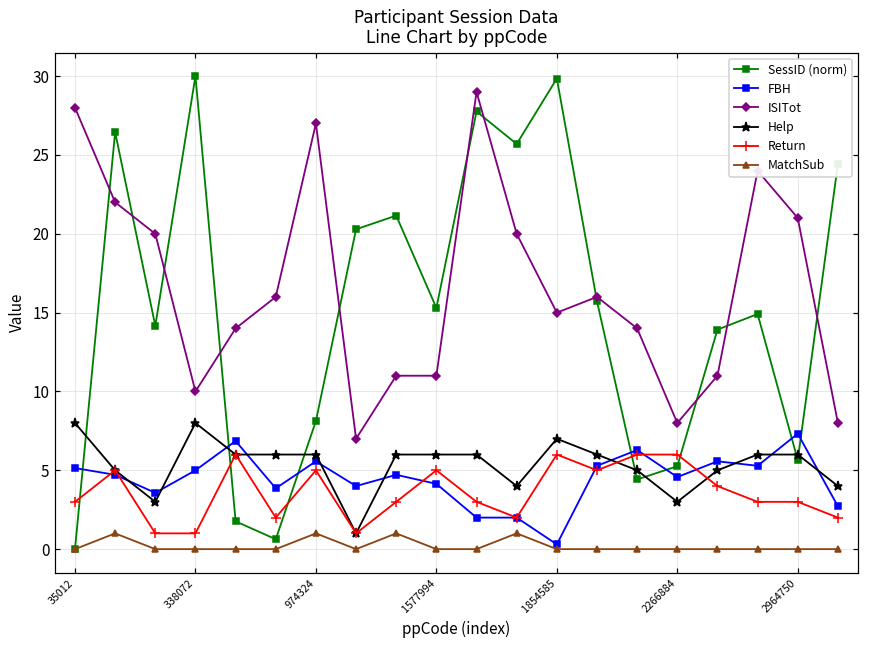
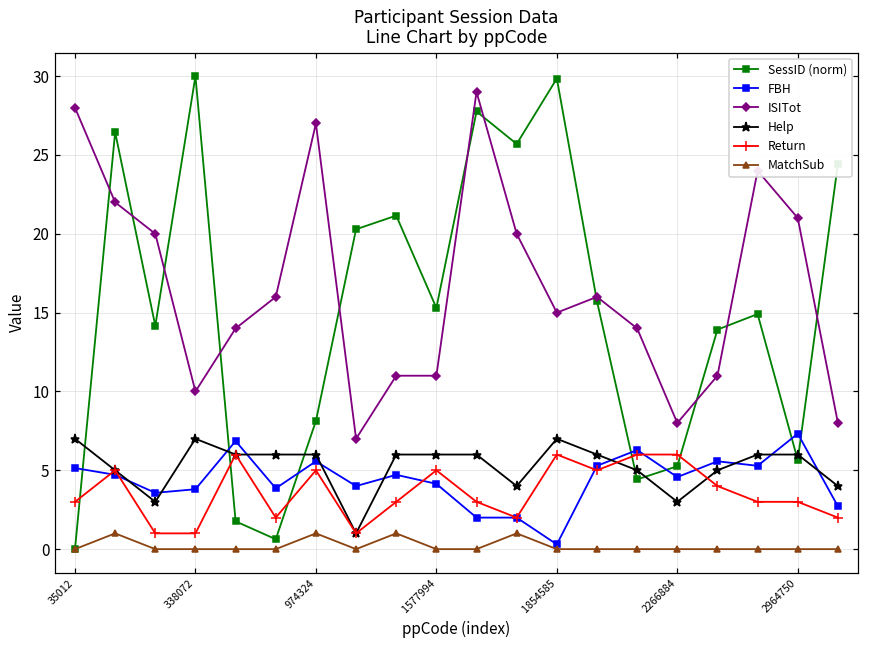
Help, 35012: 8 -> 7
FBH, 338072: 5.0 -> 3.8
Help, 338072: 8 -> 7
